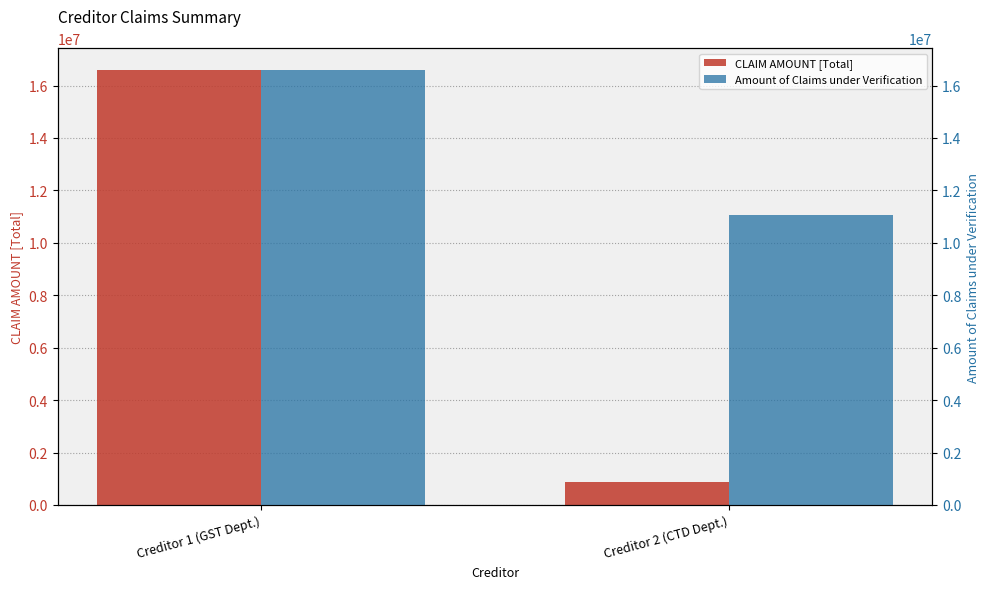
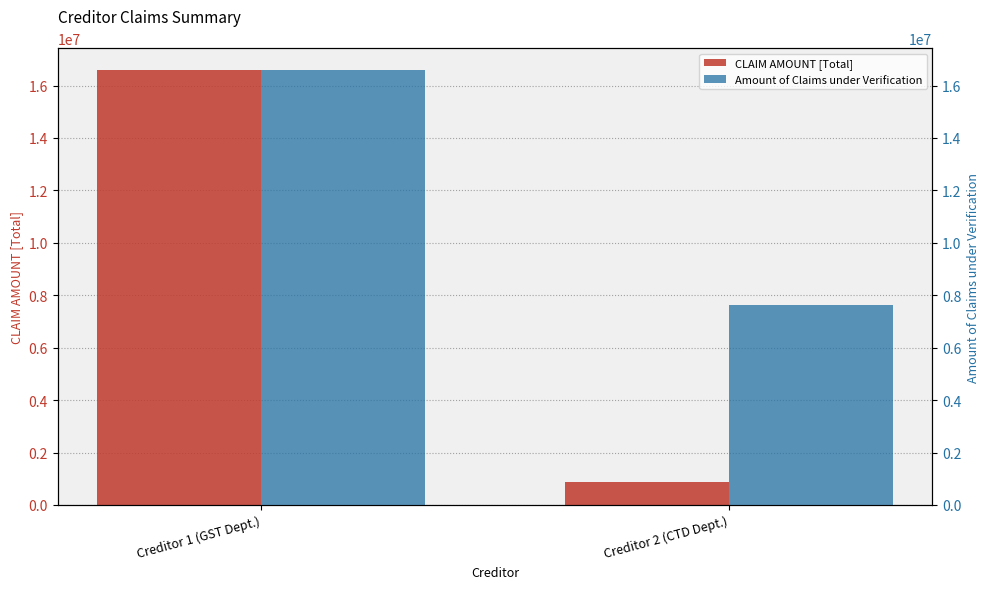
Amount of Claims under Verification, Creditor 2 (CTD Dept.): 11100000 -> 7600000
